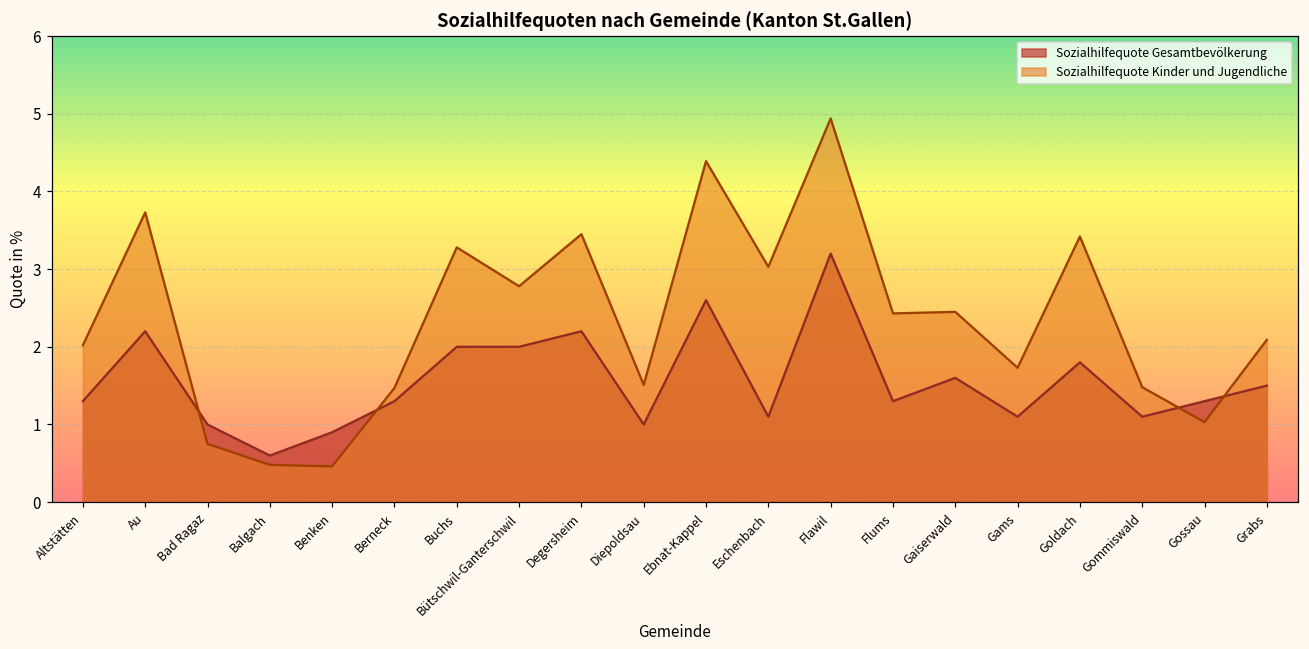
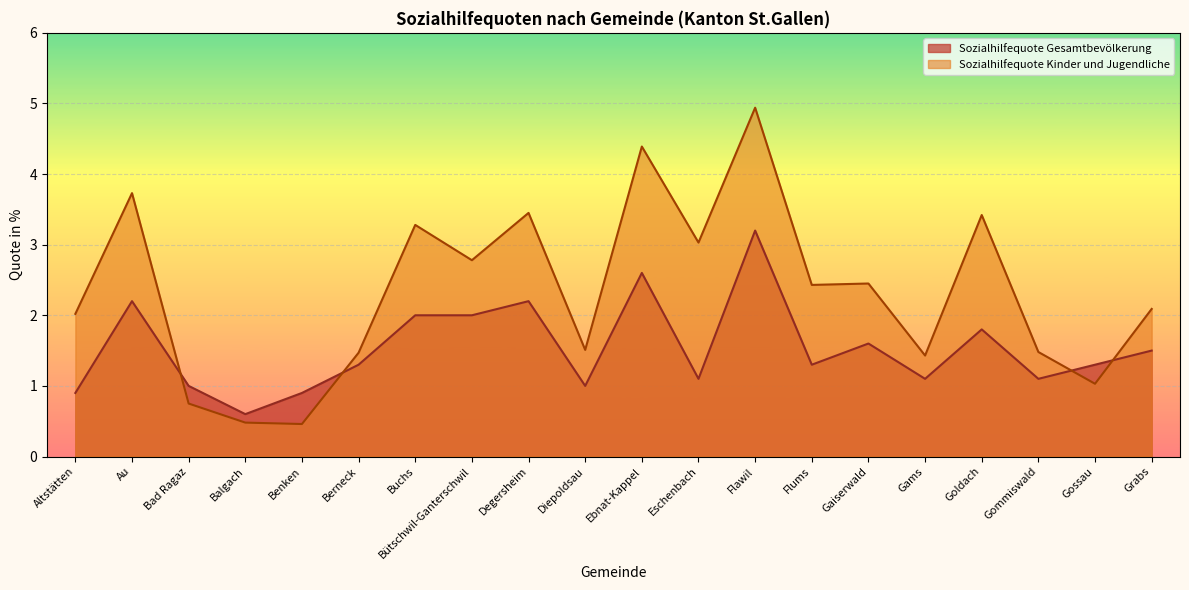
Sozialhilfequote Gesamtbevölkerung, Altstätten: 1.3 -> 0.9
Sozialhilfequote Kinder und Jugendliche, Gams: 1.7 -> 1.4
